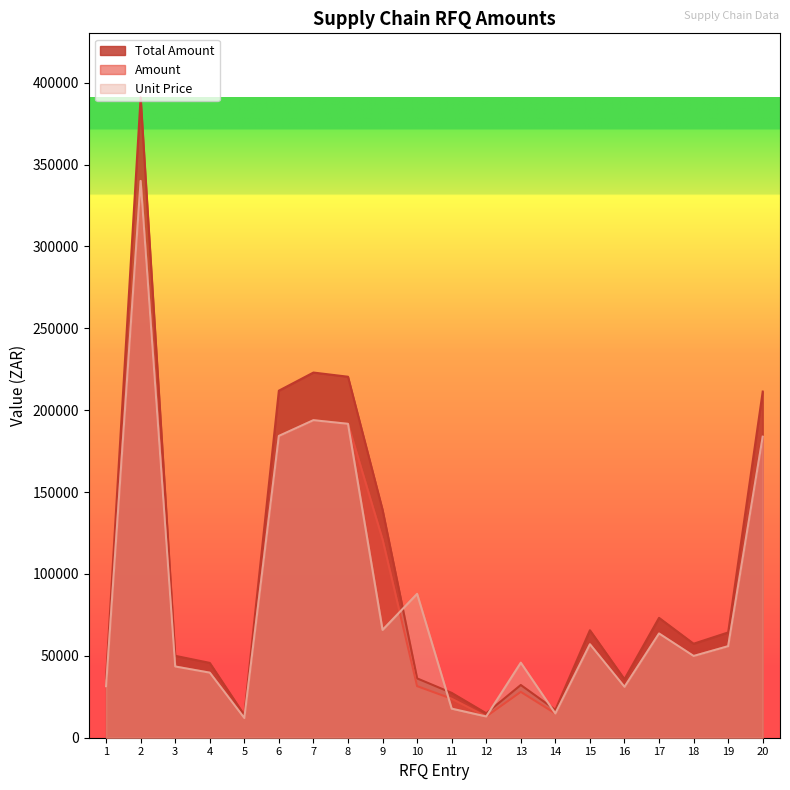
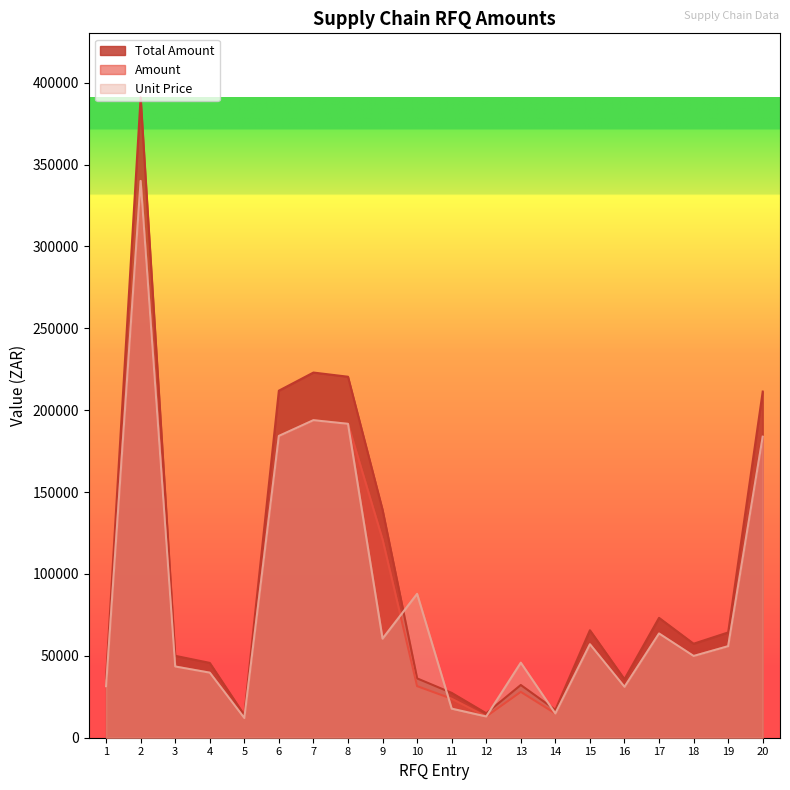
Unit Price, 9: 66000 -> 61000
